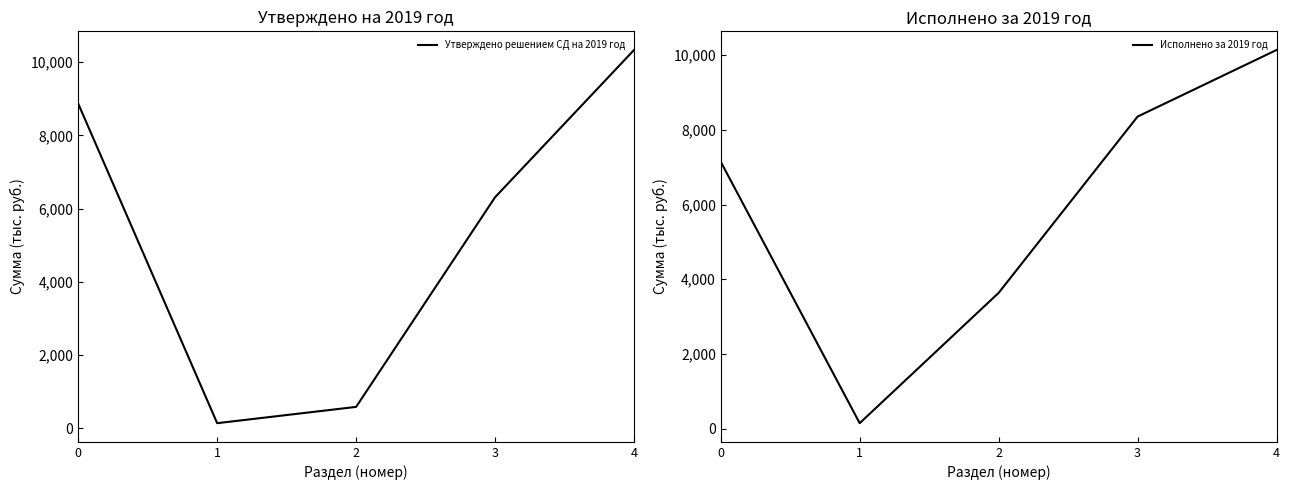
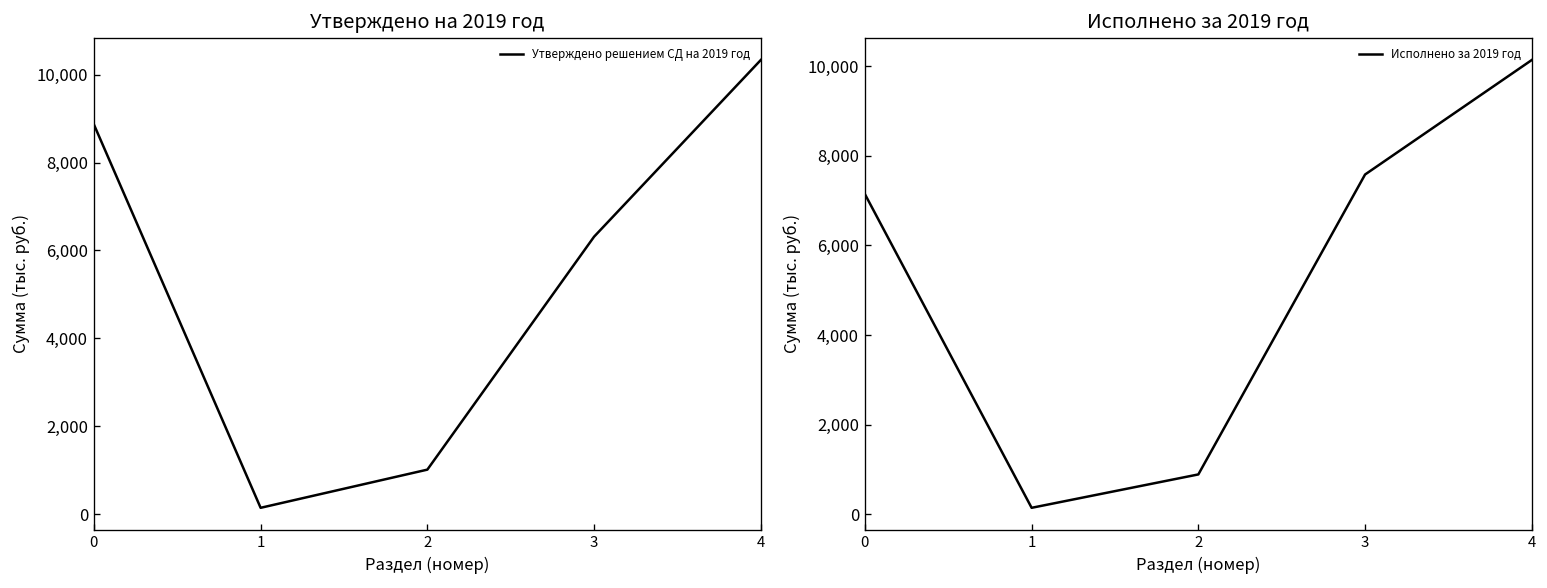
Утверждено на 2019 год, 2: 600 -> 1,000
Исполнено за 2019 год, 2: 3,600 -> 900
Исполнено за 2019 год, 3: 8,400 -> 7,600
